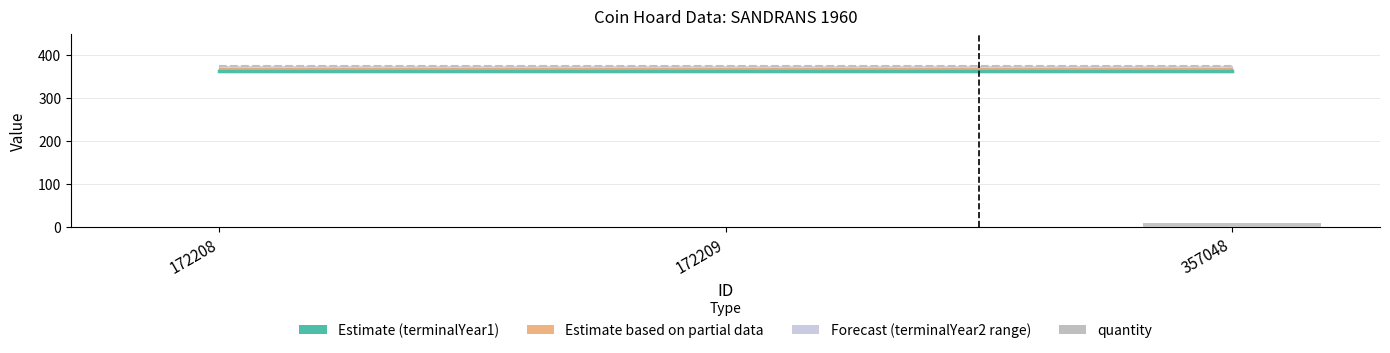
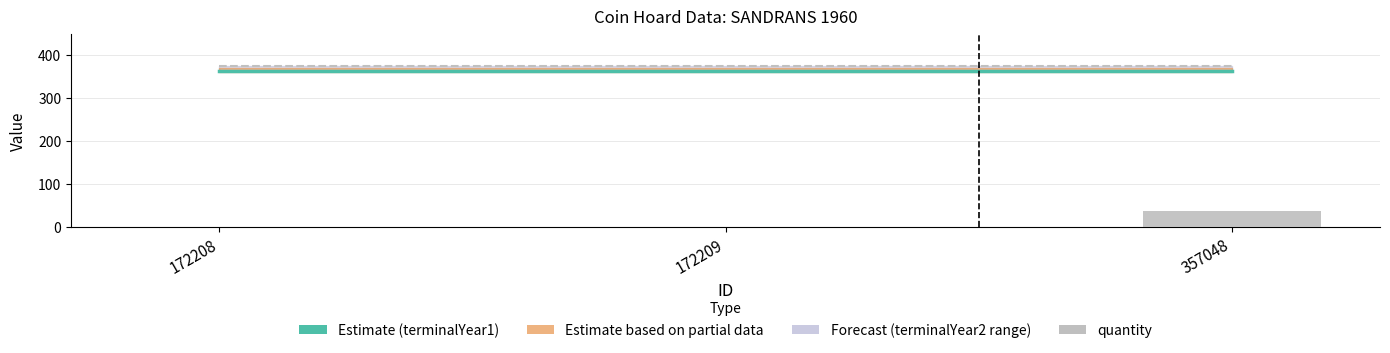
quantity, 357048: 10 -> 40
